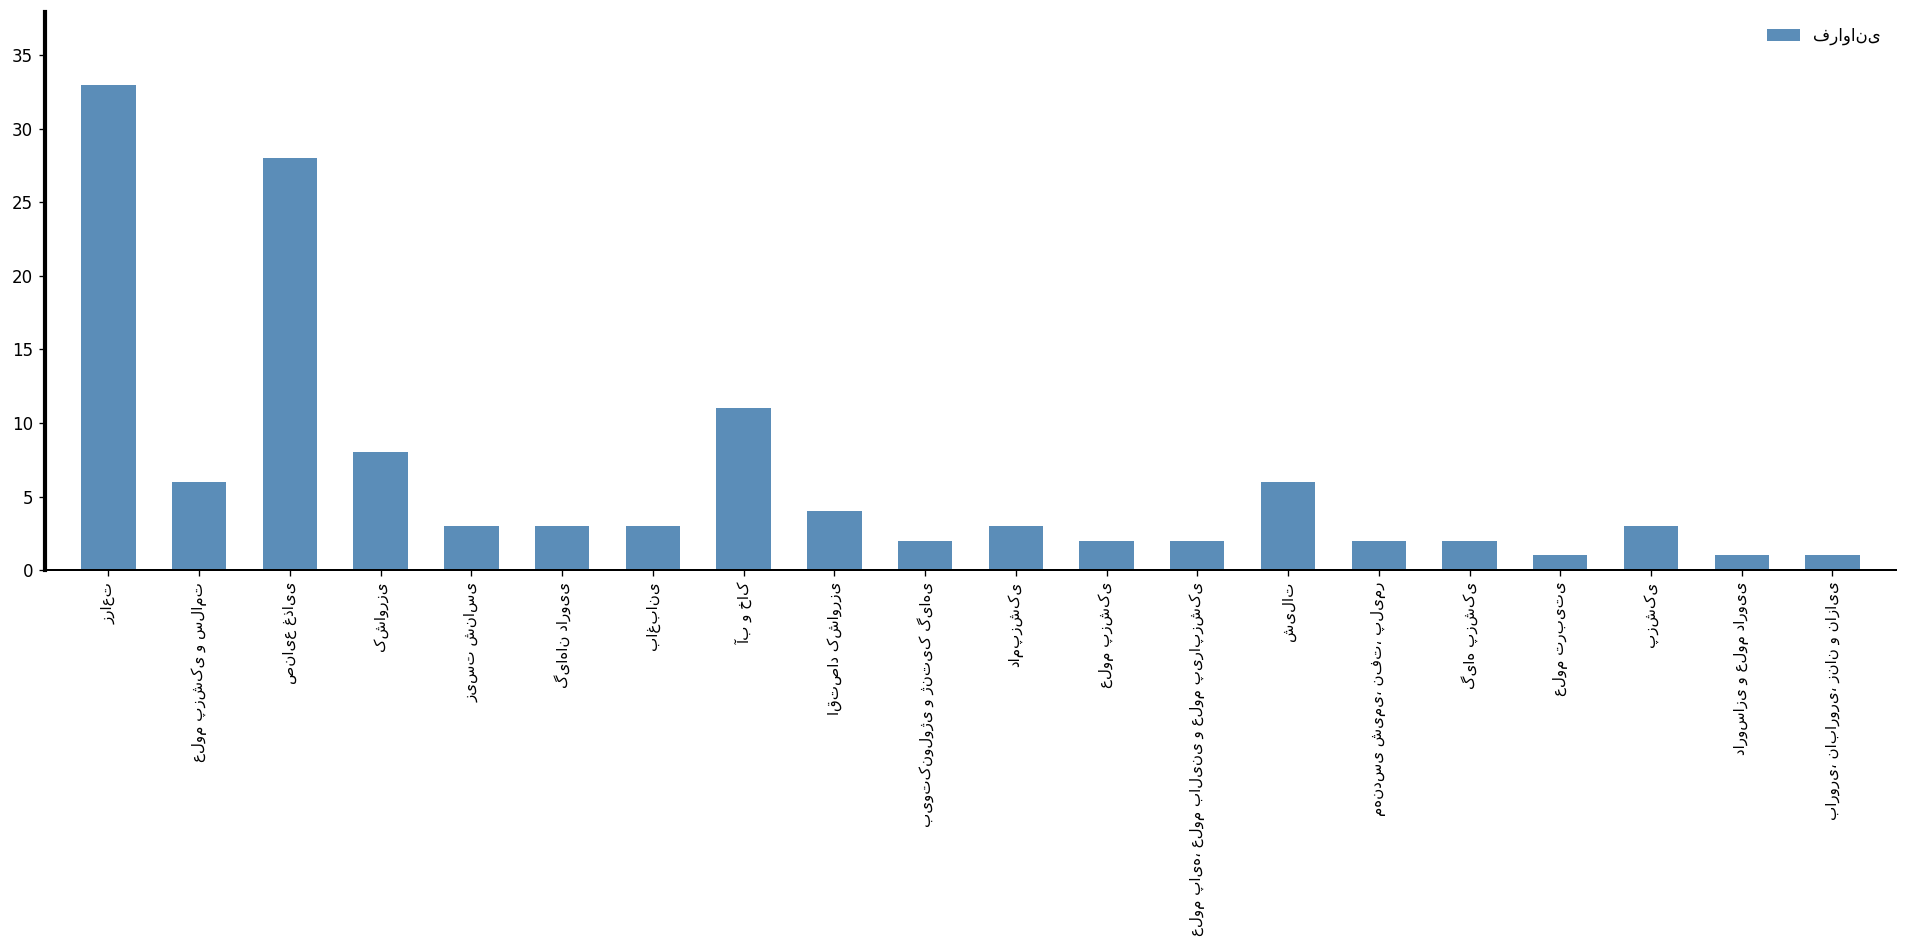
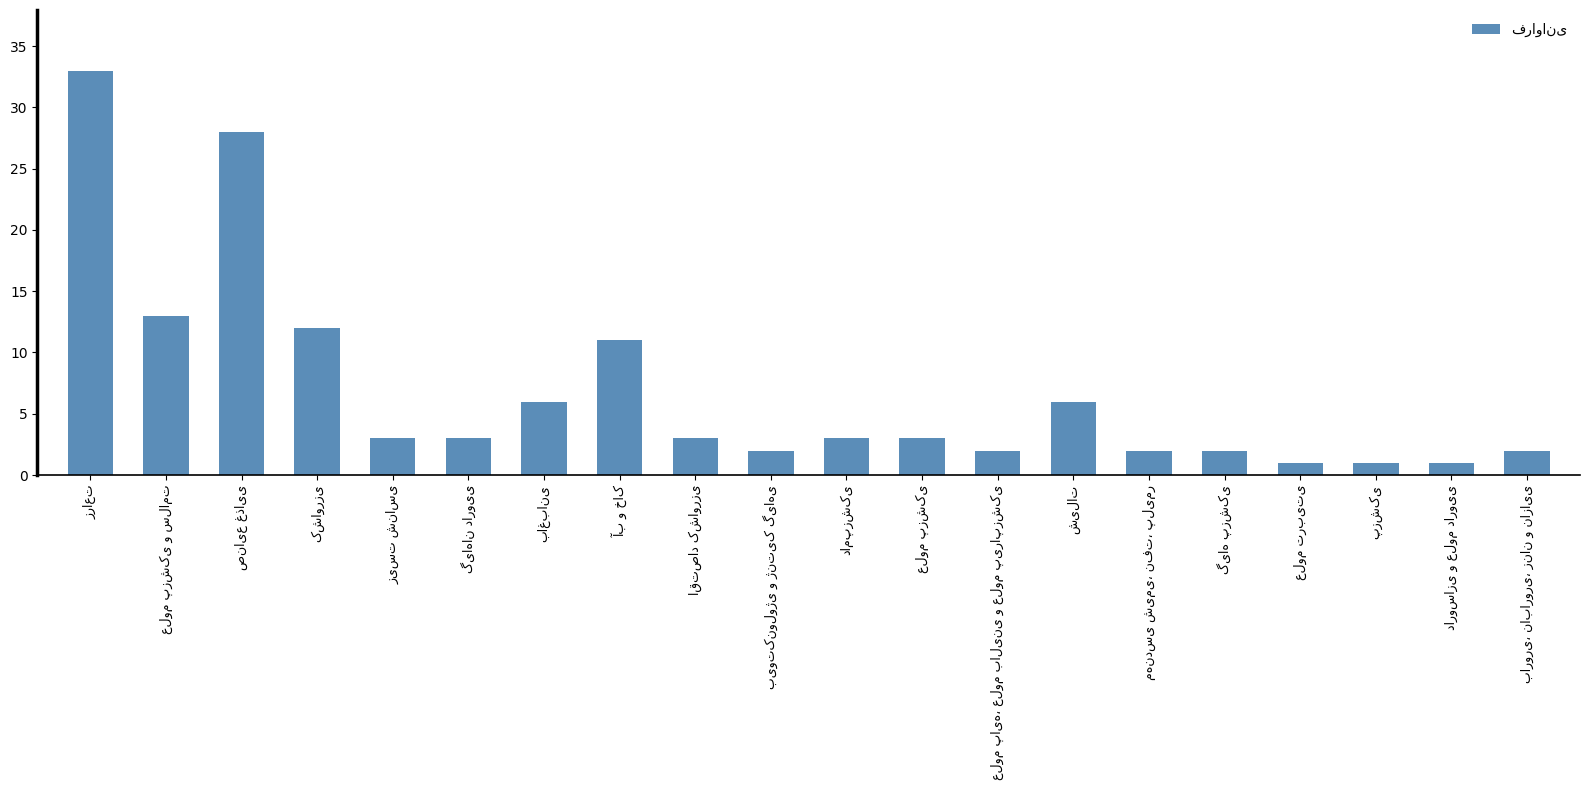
علوم پزشکی و سلامت: 6 -> 13
کشاورزی: 8 -> 12
باغبانی: 3 -> 6
اقتصاد کشاورزی: 4 -> 3
علوم پزشکی: 2 -> 3
پزشکی: 3 -> 1
باروری، ناباروری، زنان و نازایی: 1 -> 2
